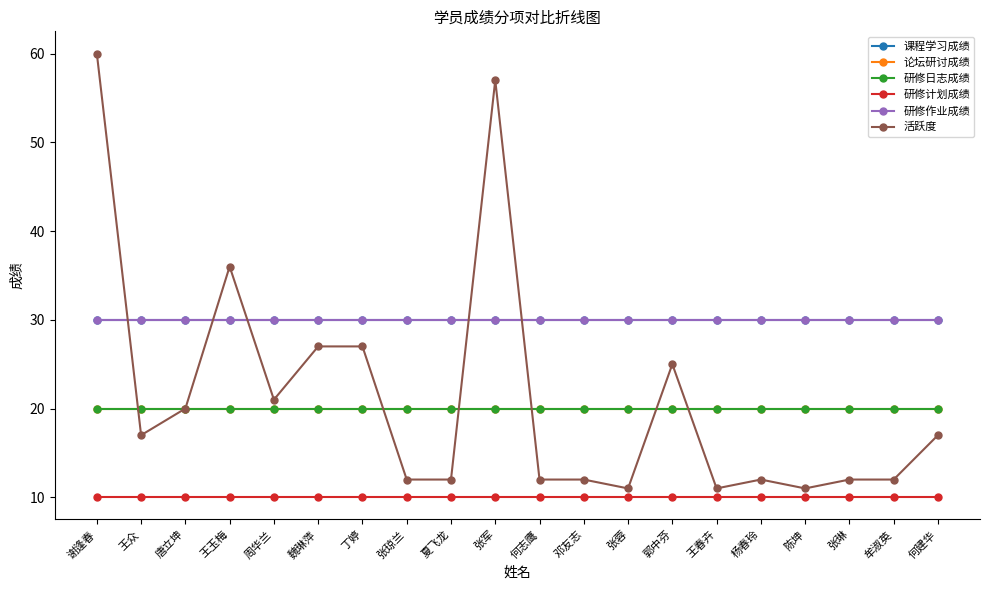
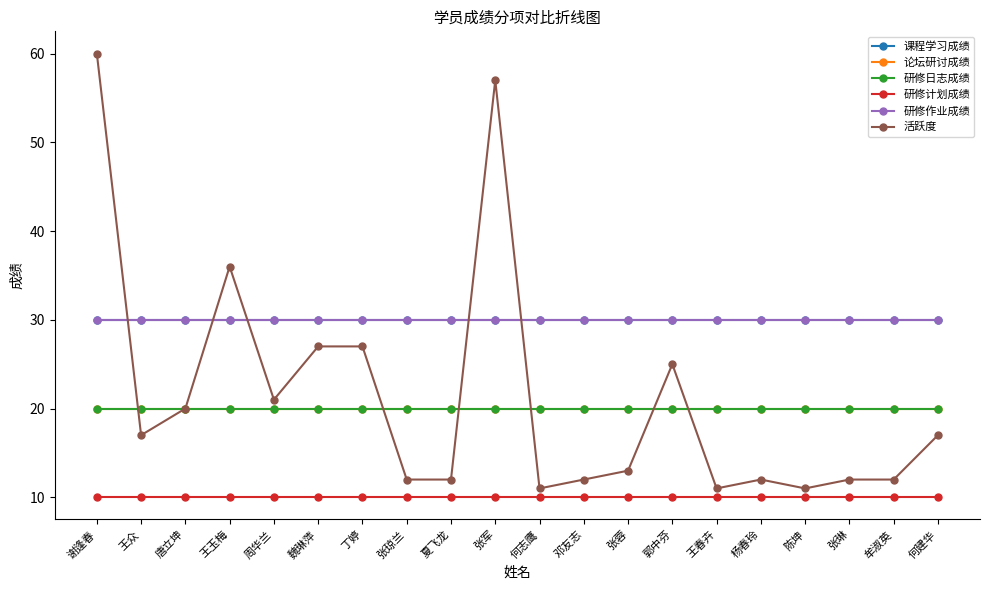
活跃度, 何志鹰: 12 -> 11
活跃度, 张蓉: 11 -> 13
